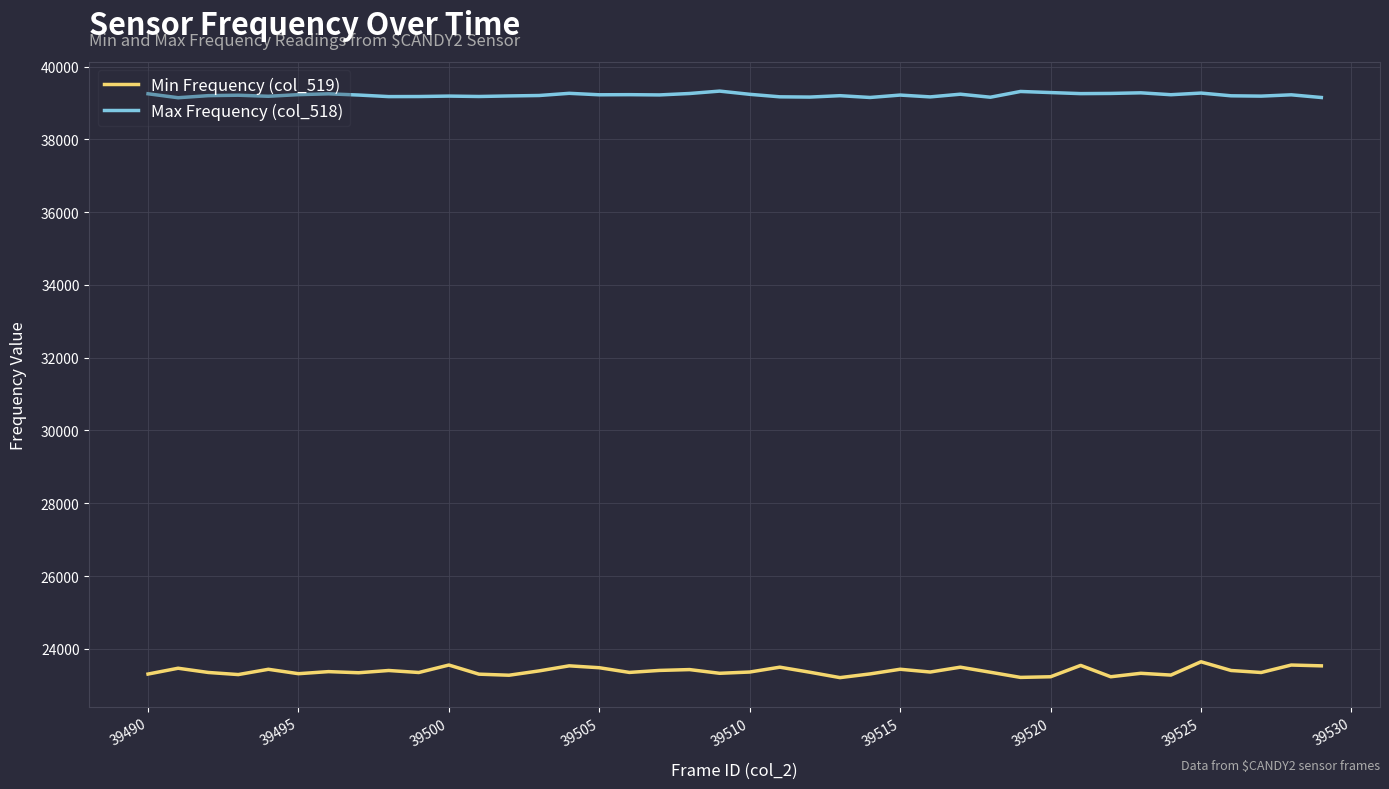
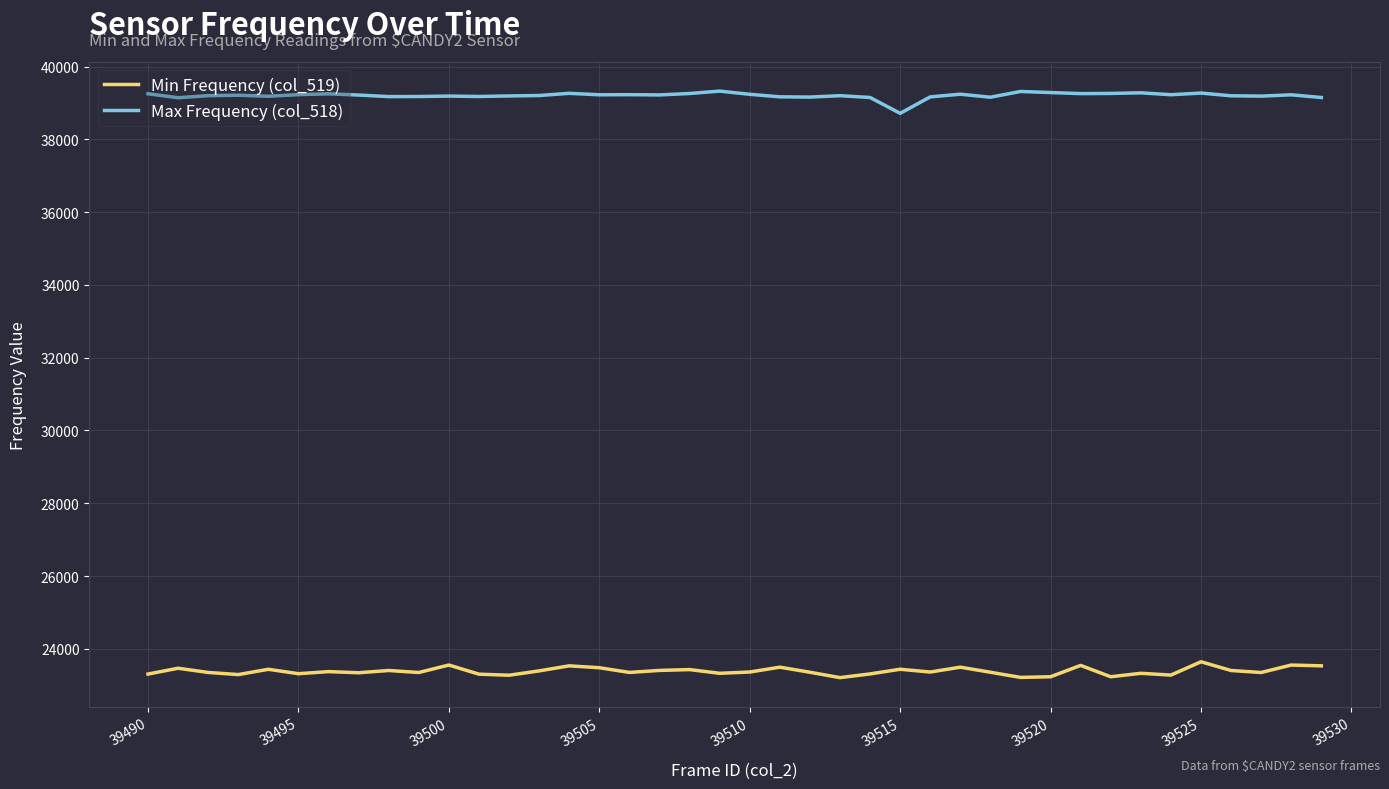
Max Frequency (col_518), 39515: 39200 -> 38700
